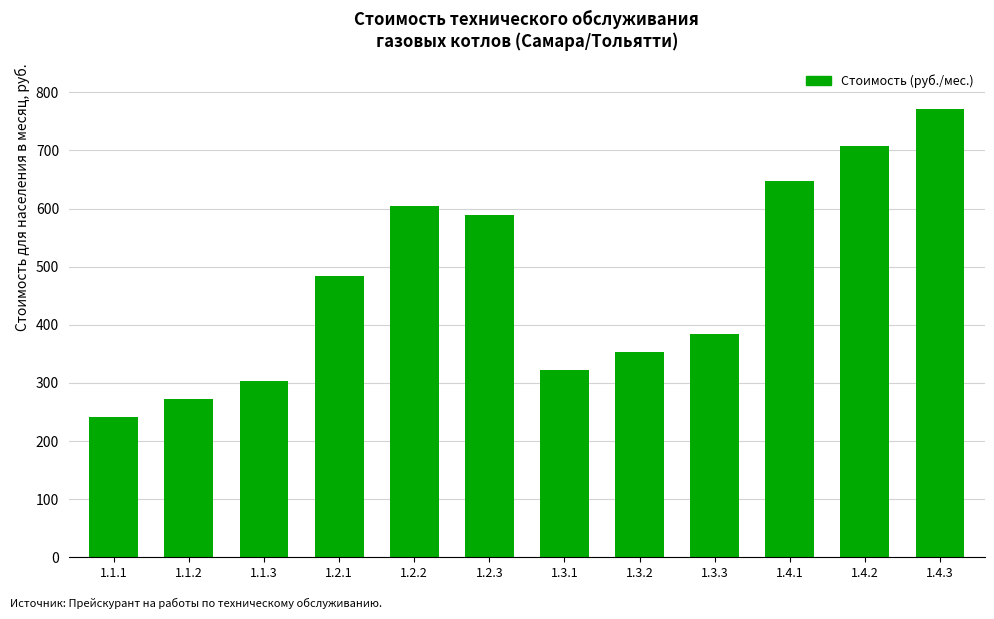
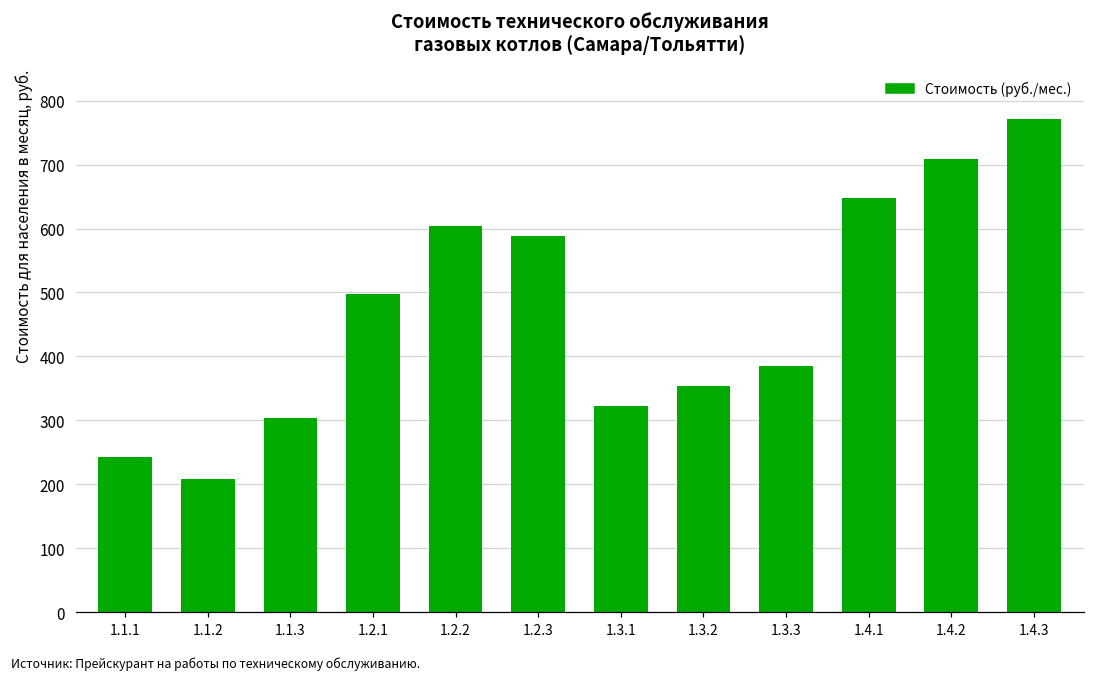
1.1.2: 270 -> 210
1.2.1: 480 -> 500
